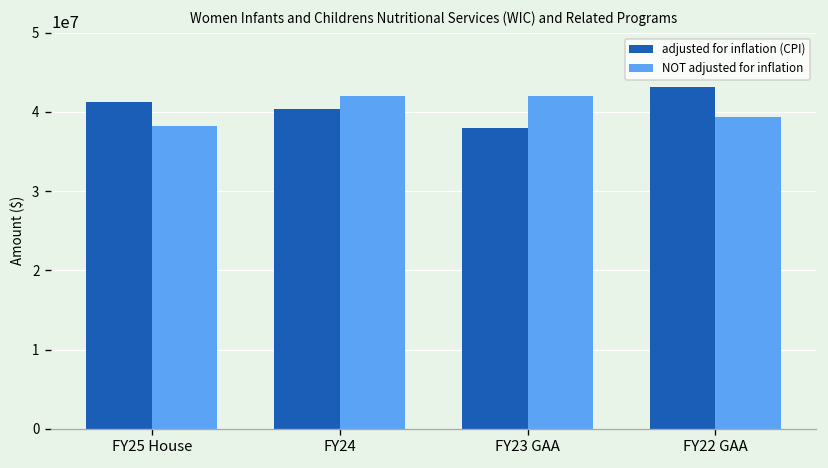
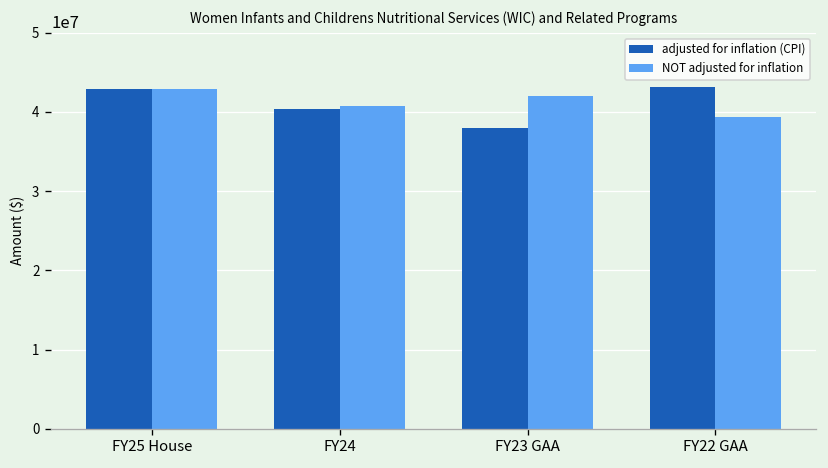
adjusted for inflation (CPI), FY25 House: 41000000 -> 43000000
NOT adjusted for inflation, FY25 House: 38000000 -> 43000000
NOT adjusted for inflation, FY24: 42000000 -> 41000000
